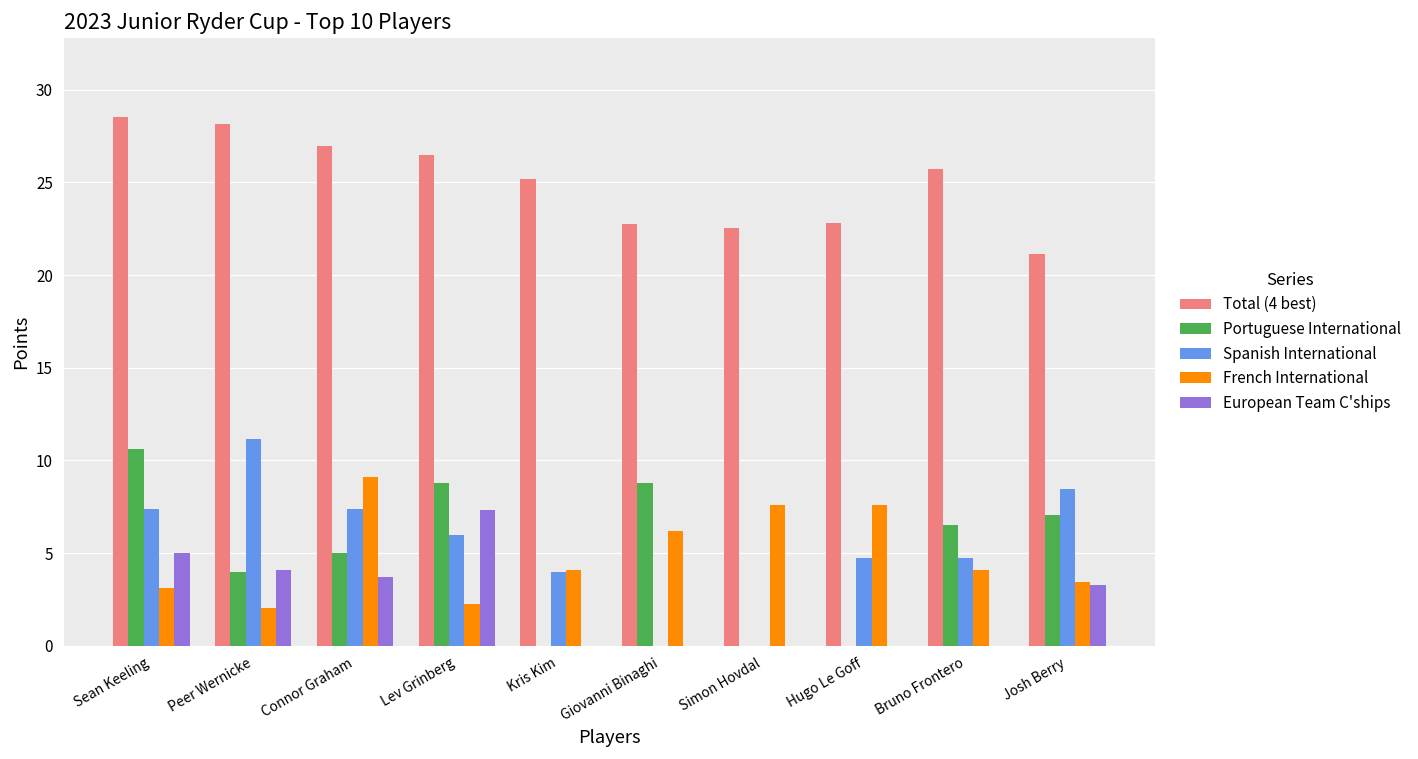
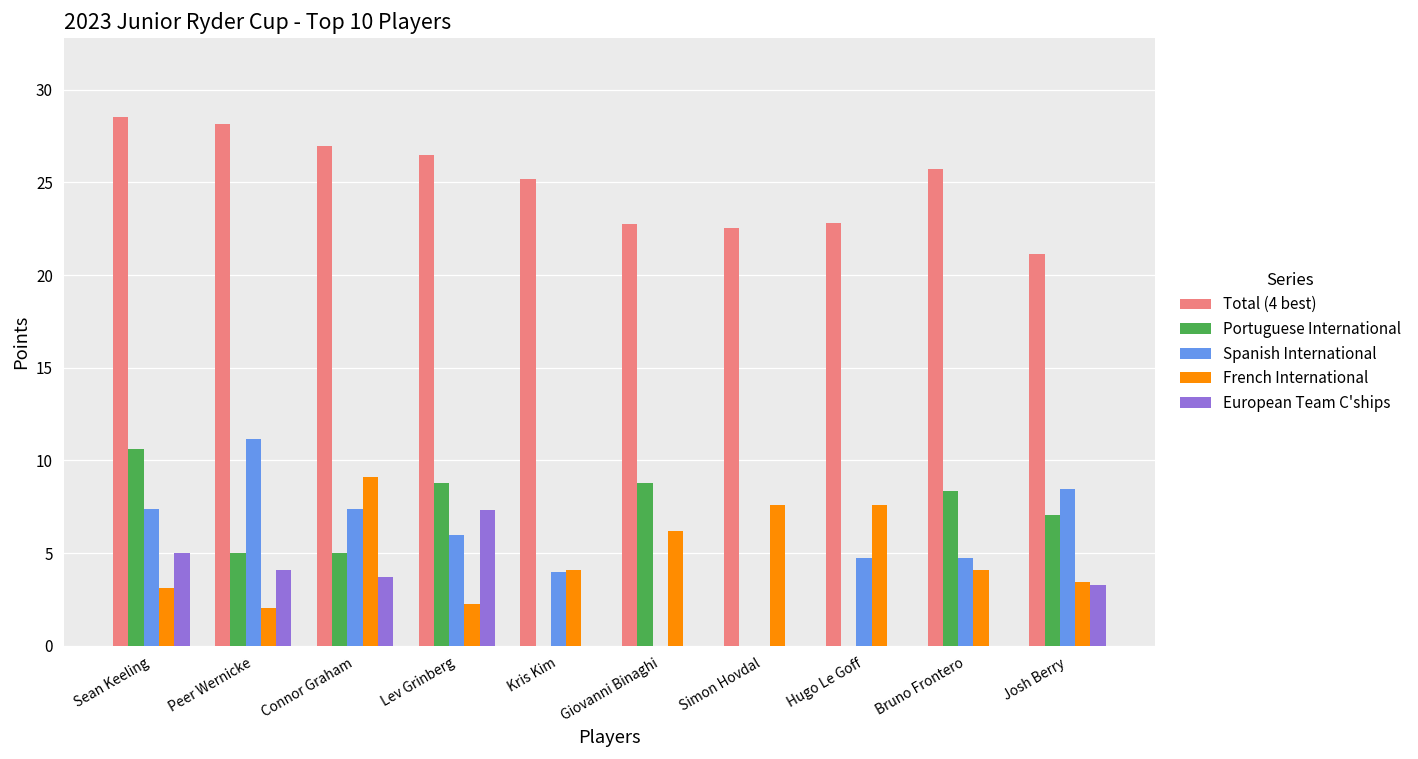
Portuguese International, Peer Wernicke: 4.0 -> 5.0
Portuguese International, Bruno Frontero: 6.5 -> 8.4
